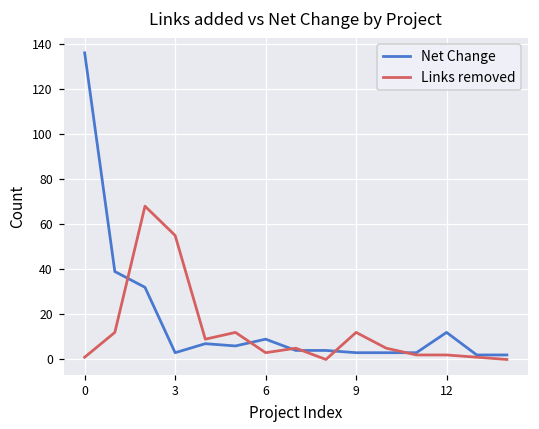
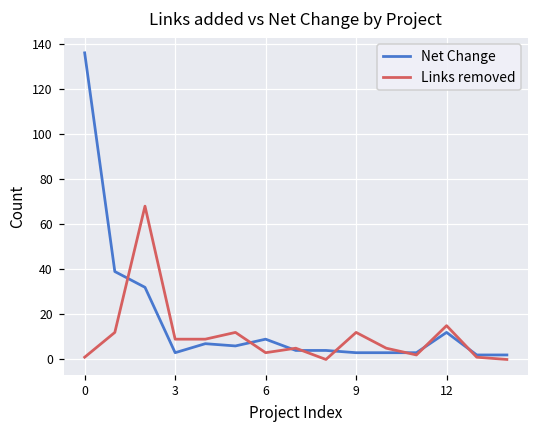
Links removed, 3: 55 -> 9
Links removed, 12: 2 -> 15
